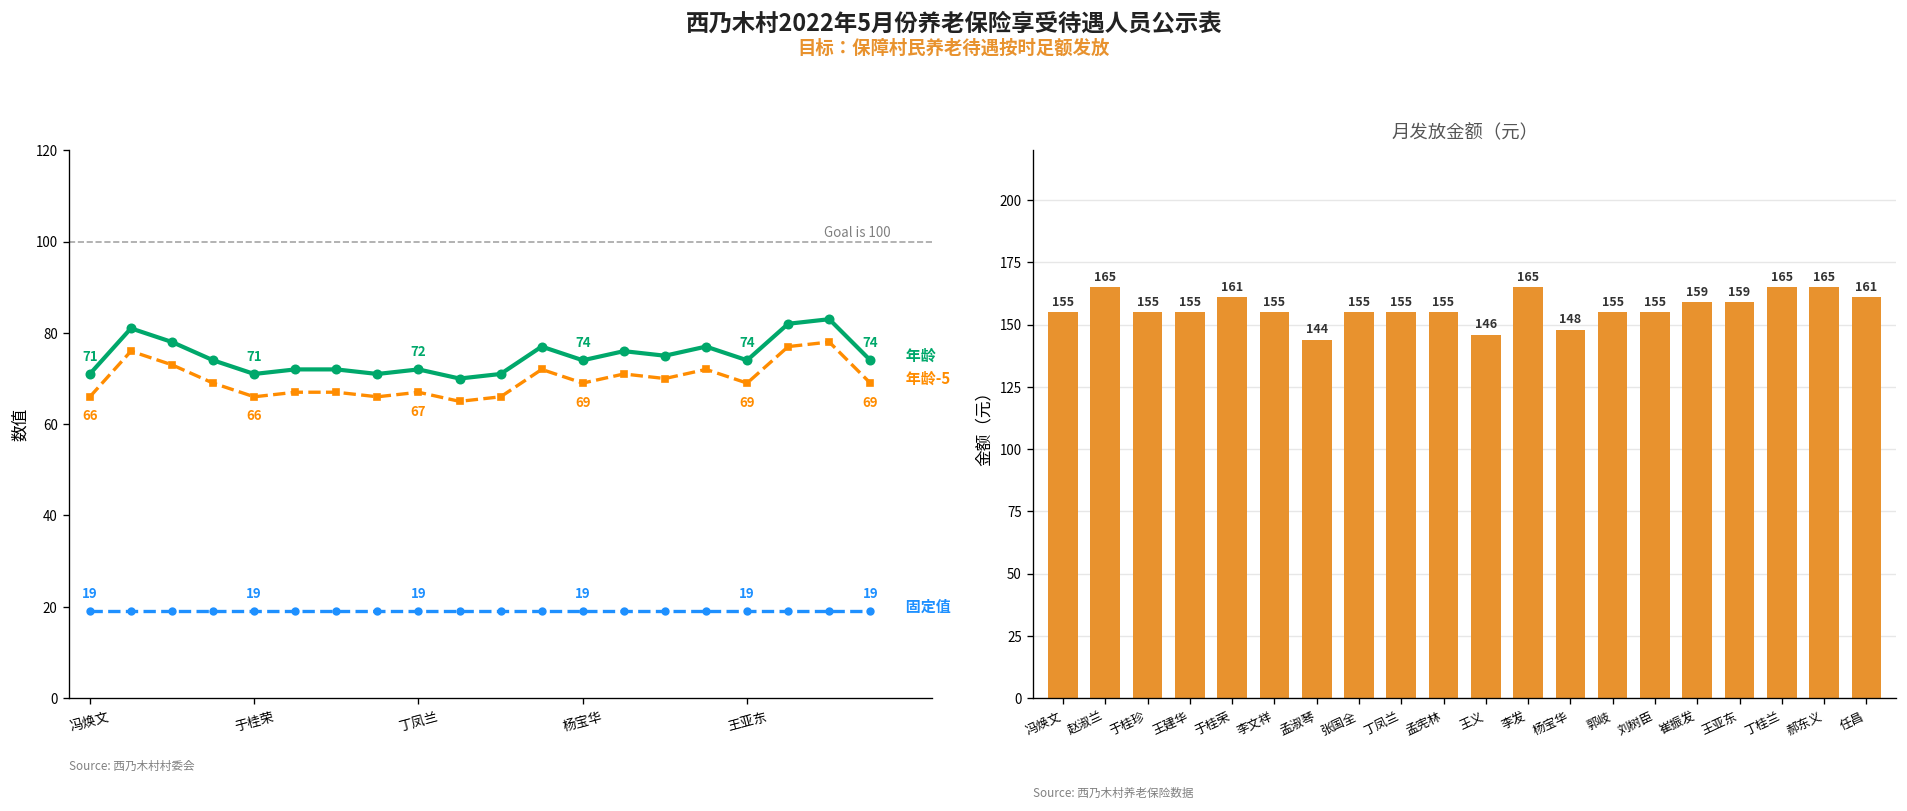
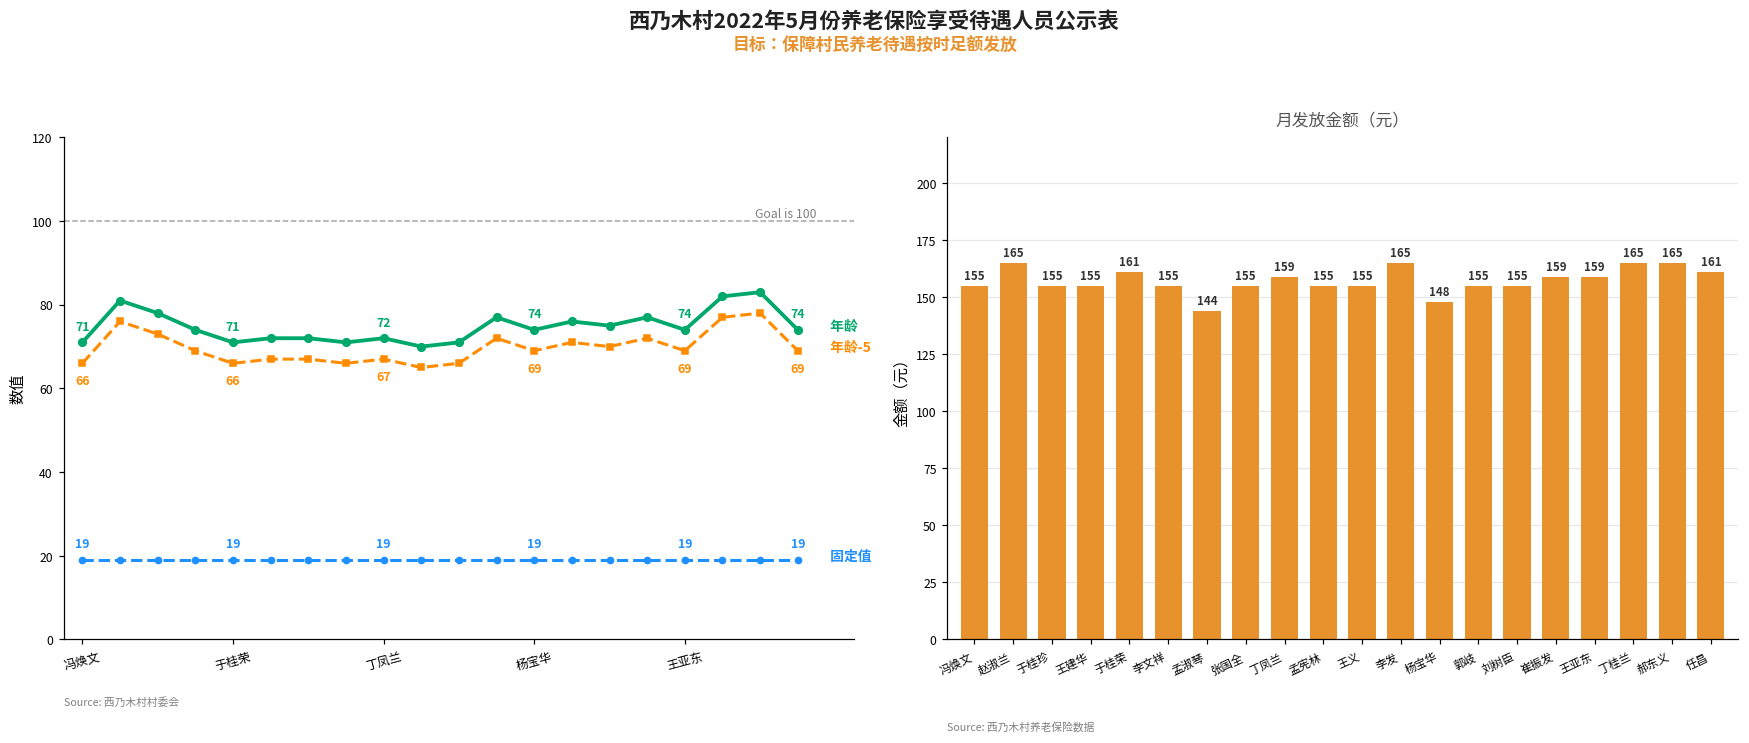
月发放金额（元）, 丁凤兰: 155 -> 159
月发放金额（元）, 王义: 146 -> 155
